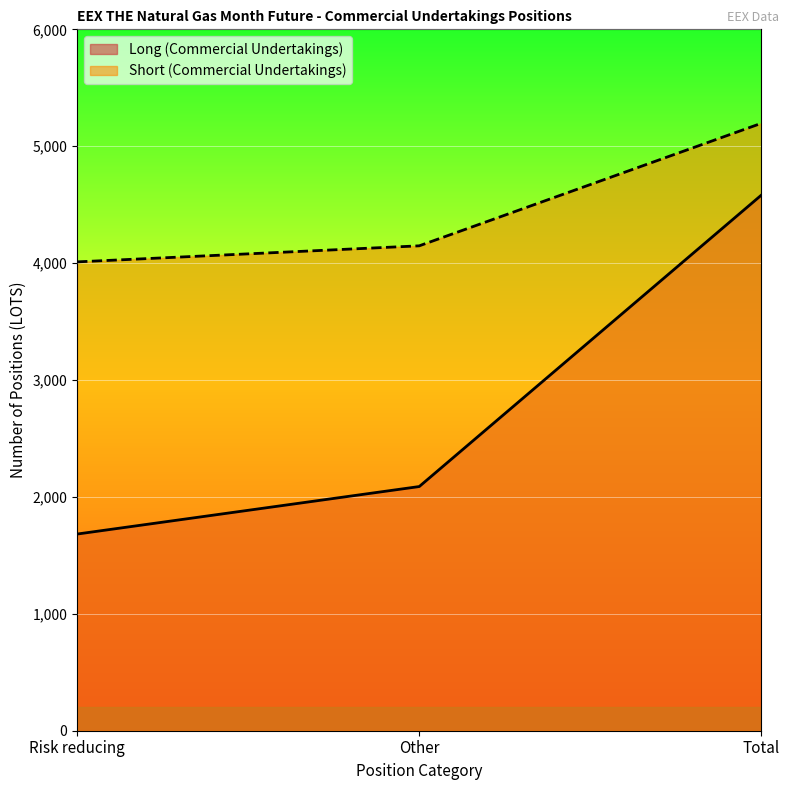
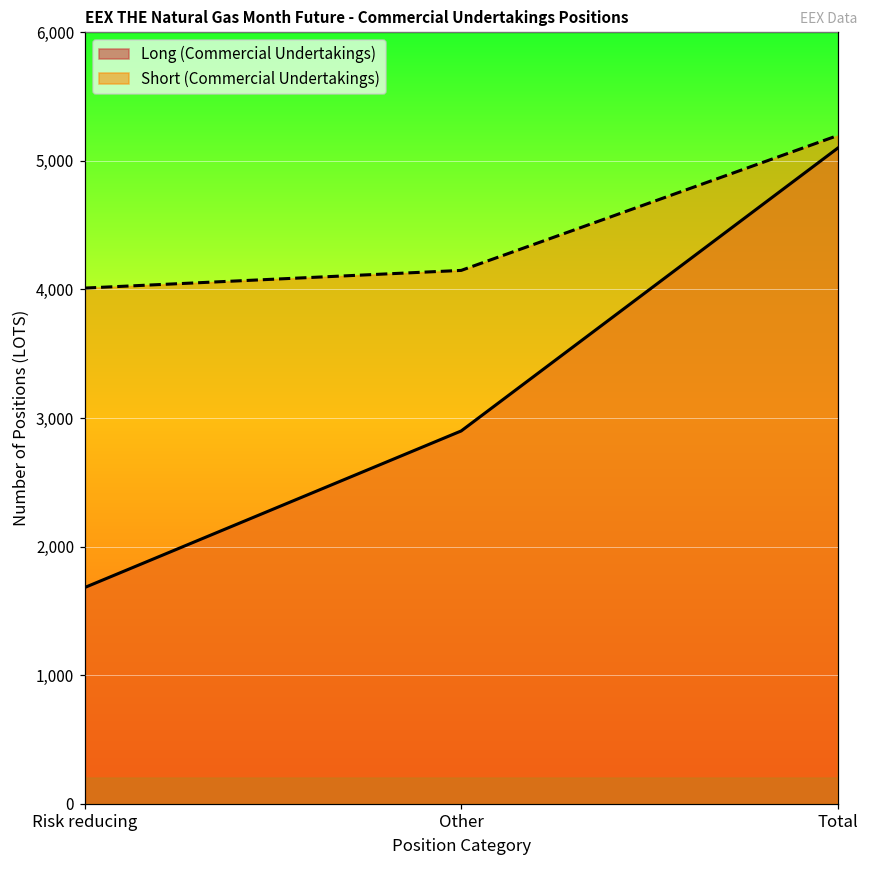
Long (Commercial Undertakings), Other: 2,090 -> 2,900
Long (Commercial Undertakings), Total: 4,580 -> 5,100
